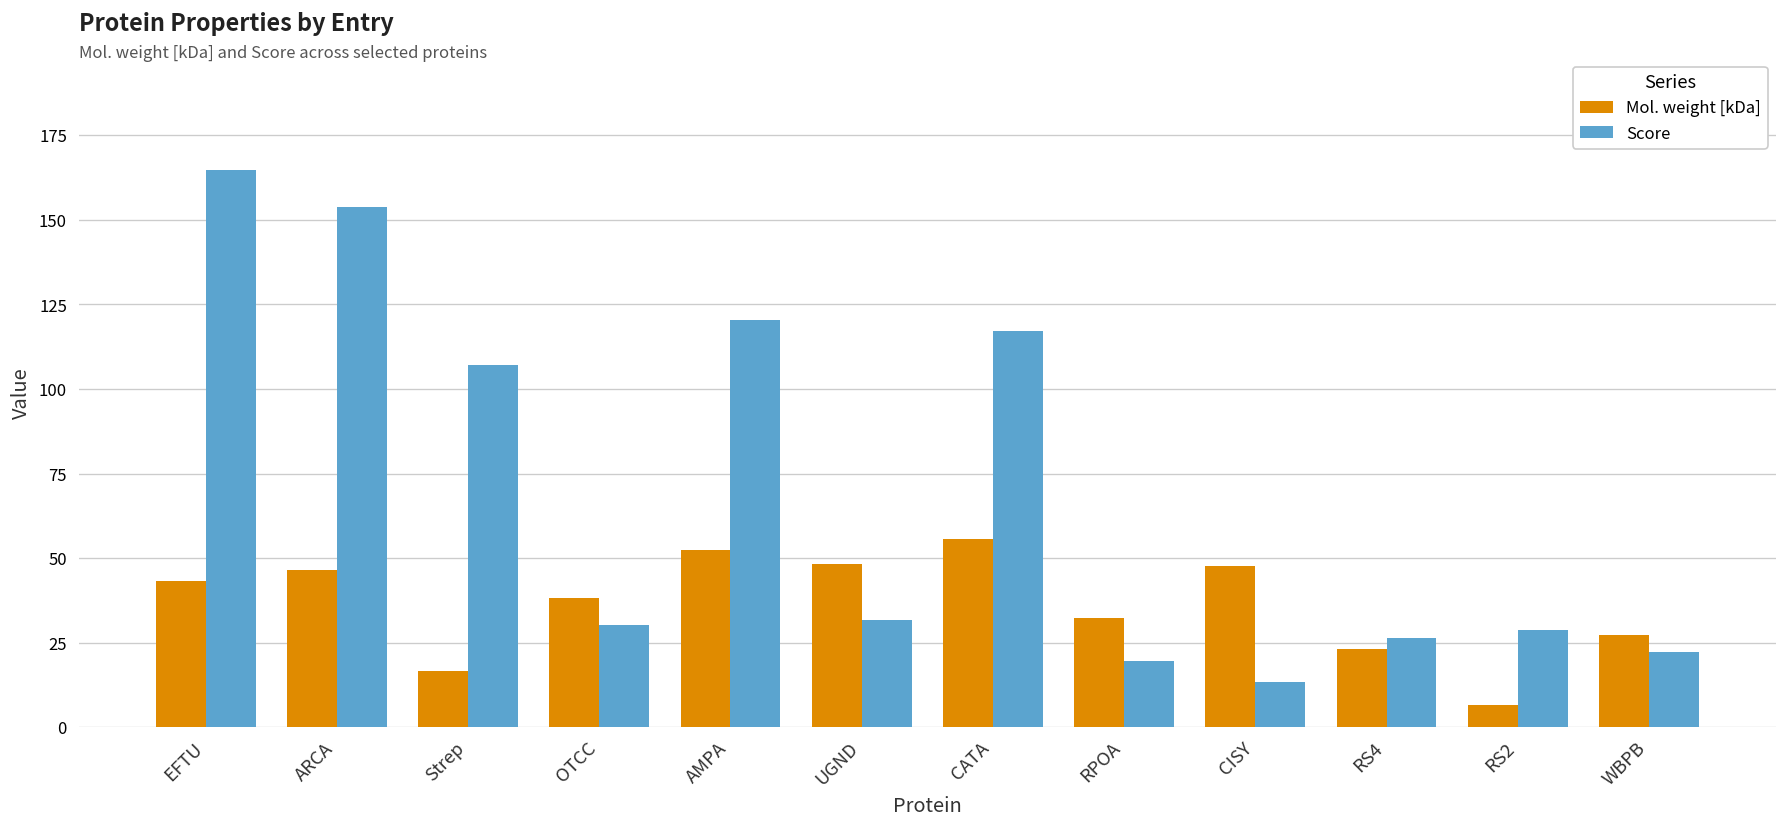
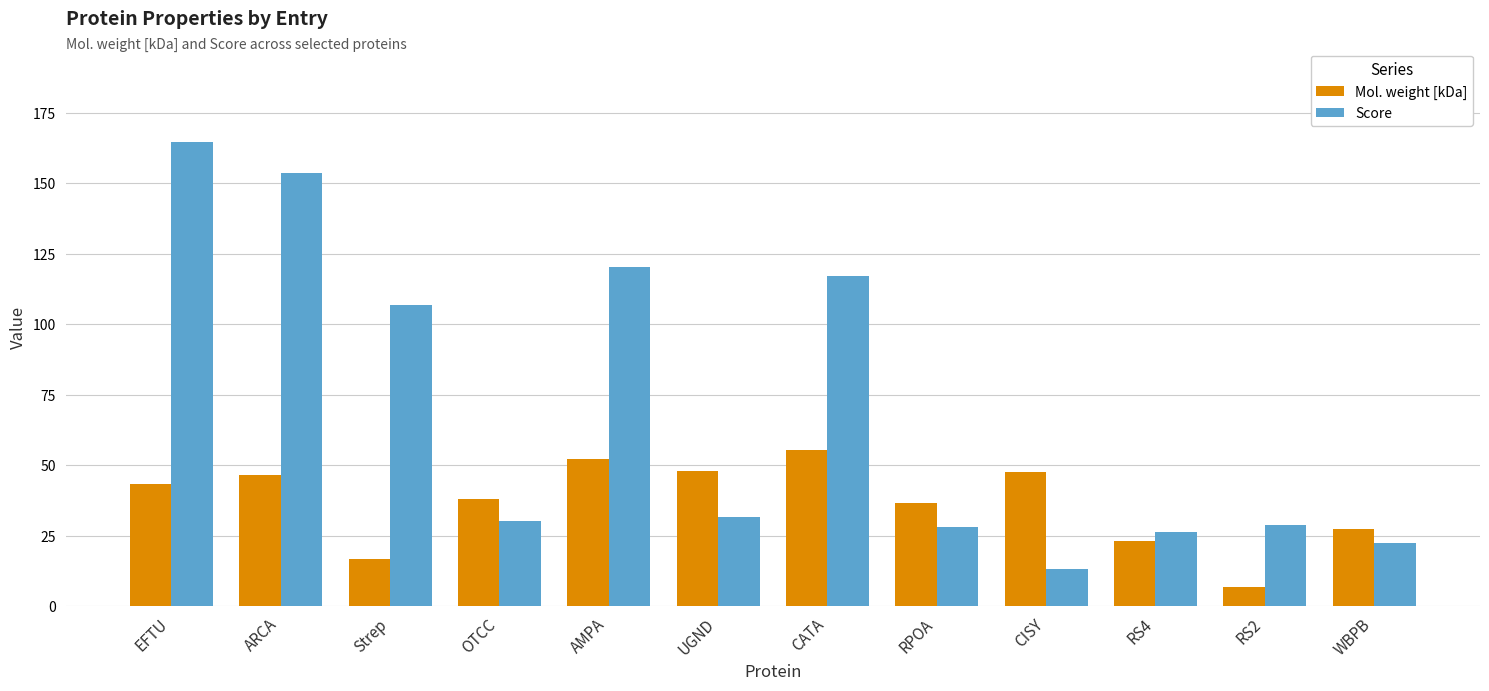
Mol. weight [kDa], RPOA: 32 -> 37
Score, RPOA: 20 -> 28
